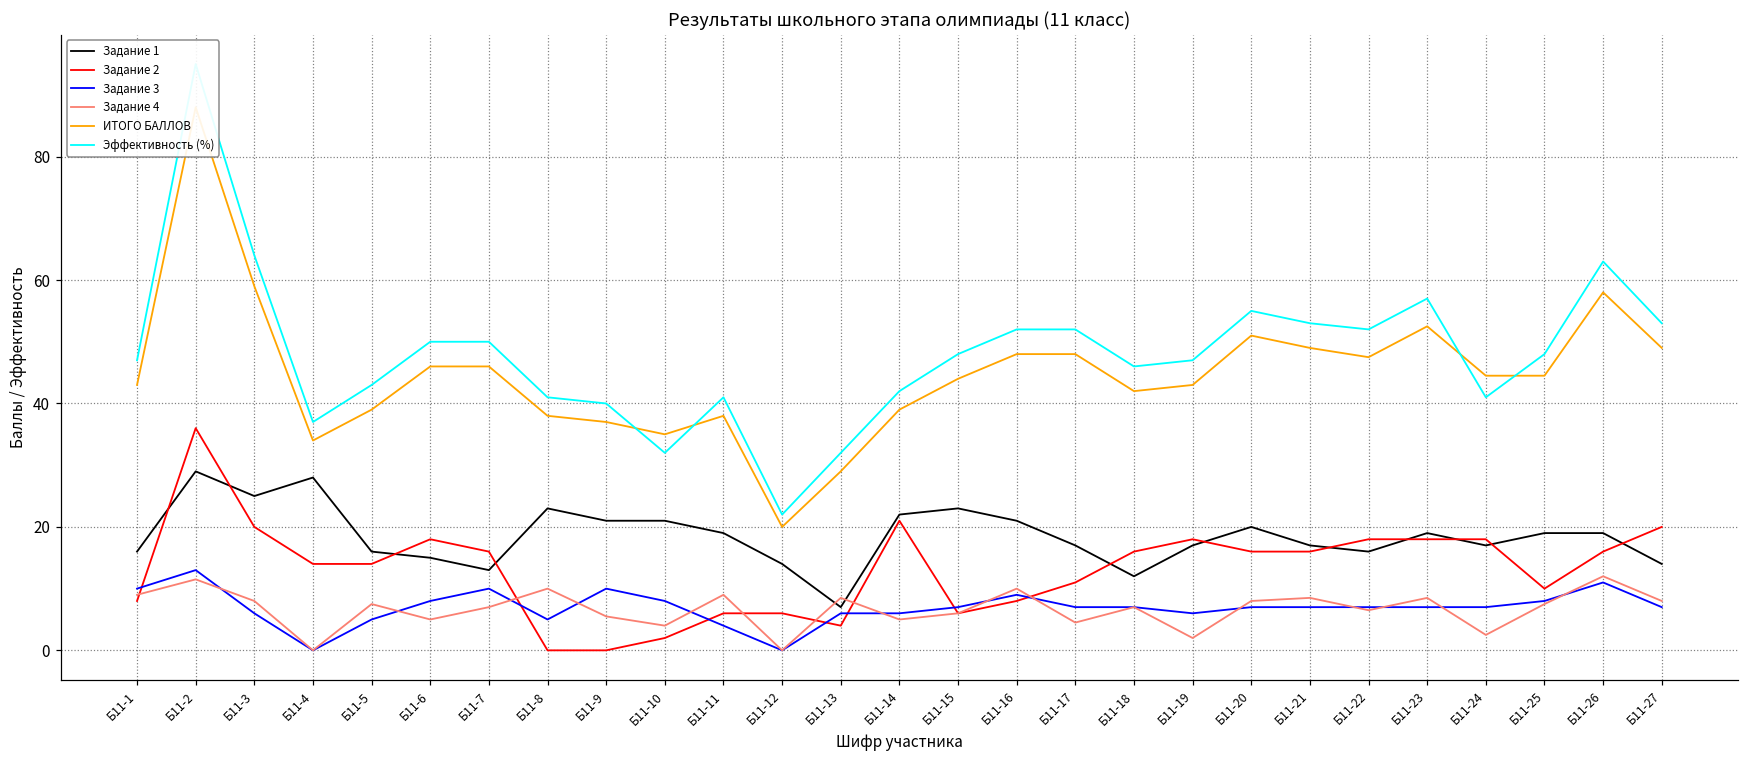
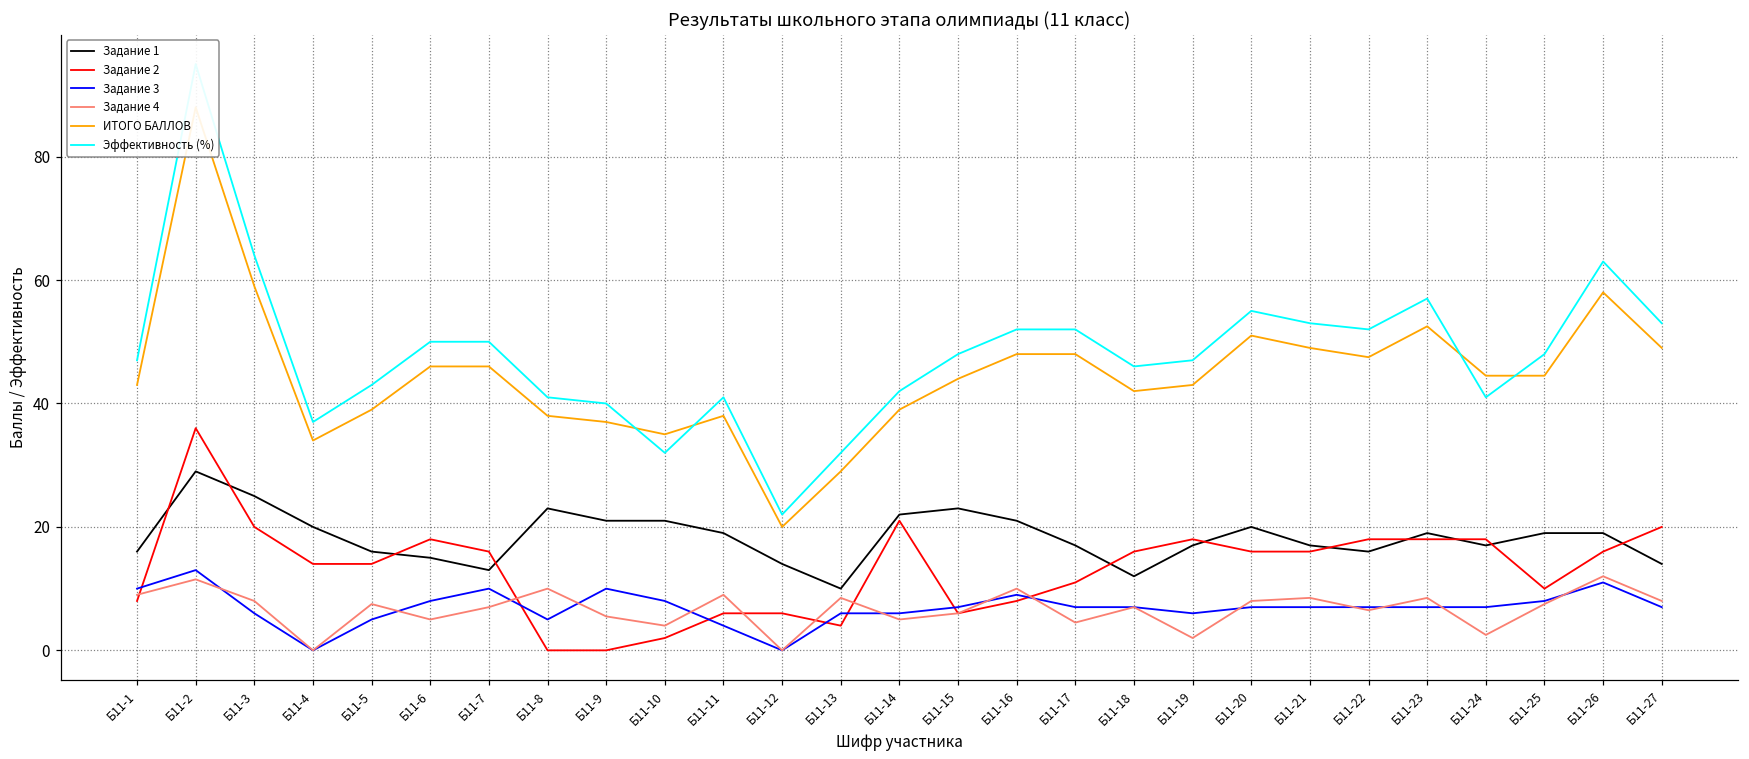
Задание 1, Б11-4: 28 -> 20
Задание 1, Б11-13: 7 -> 10
